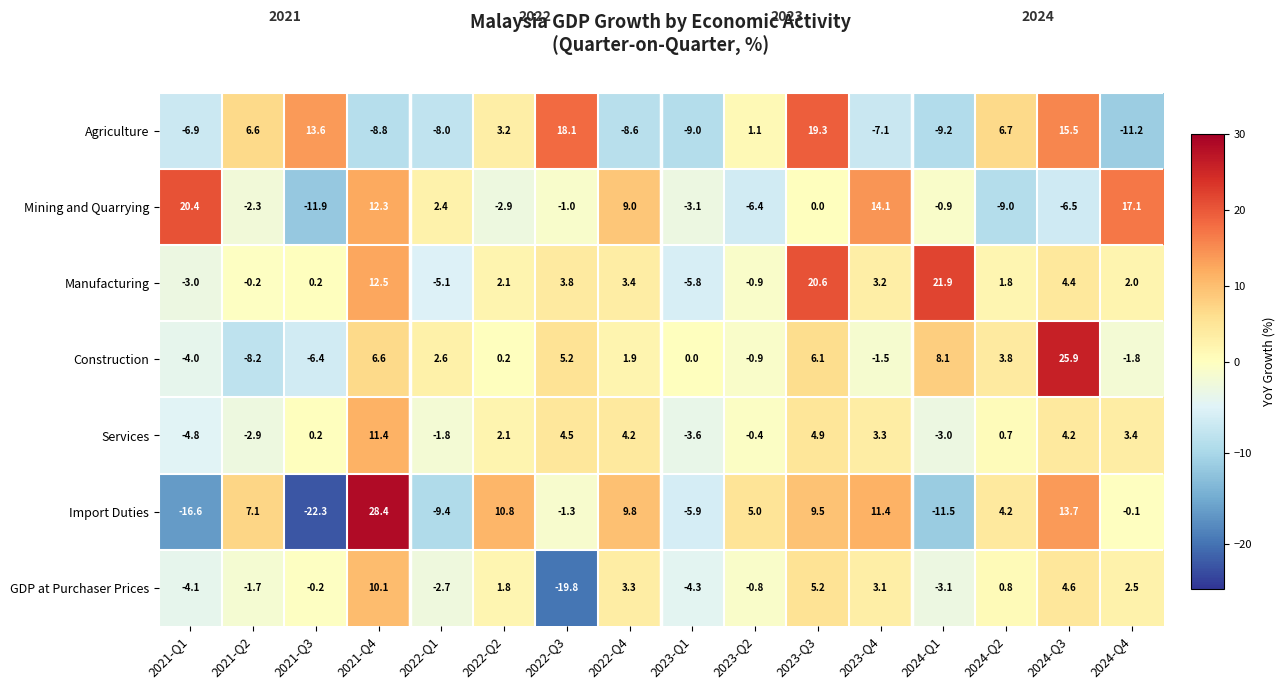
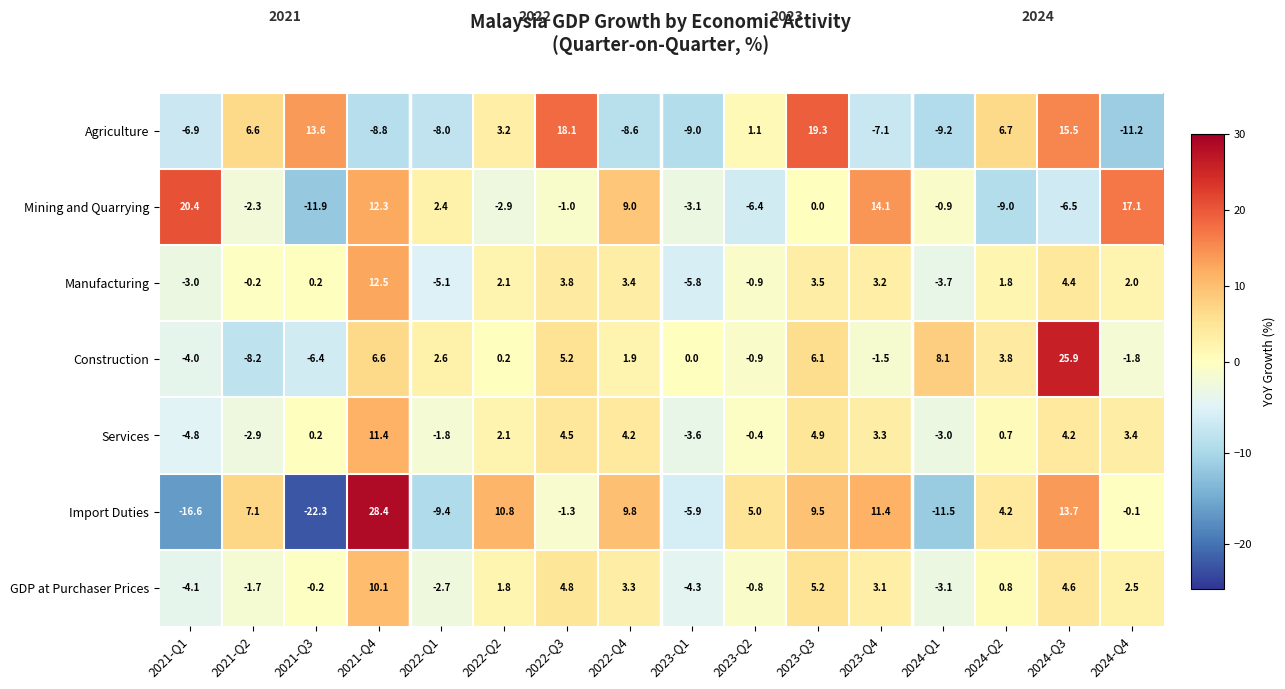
Manufacturing, 2023-Q3: 20.6 -> 3.5
Manufacturing, 2024-Q1: 21.9 -> -3.7
GDP at Purchaser Prices, 2022-Q3: -19.8 -> 4.8
